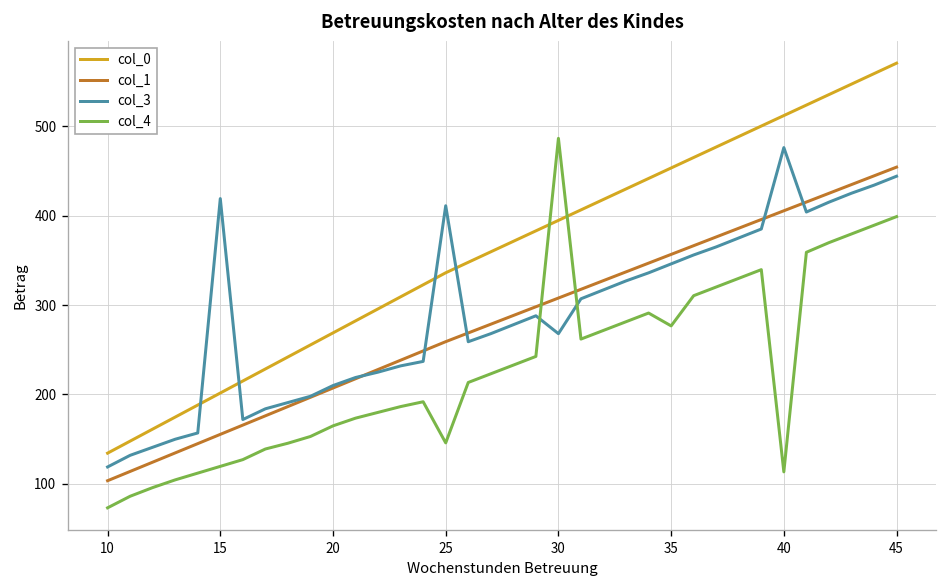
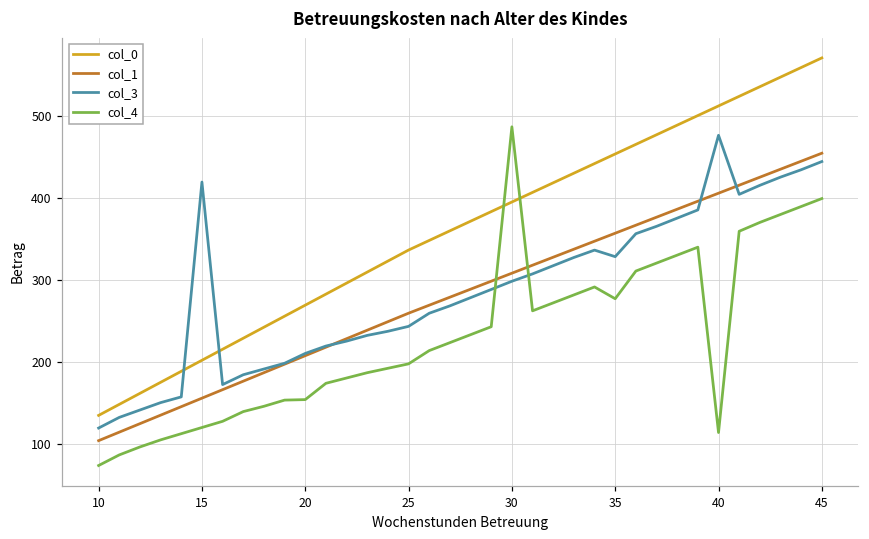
col_4, 20: 160 -> 150
col_3, 25: 410 -> 240
col_4, 25: 150 -> 200
col_3, 30: 270 -> 300
col_3, 35: 350 -> 330
